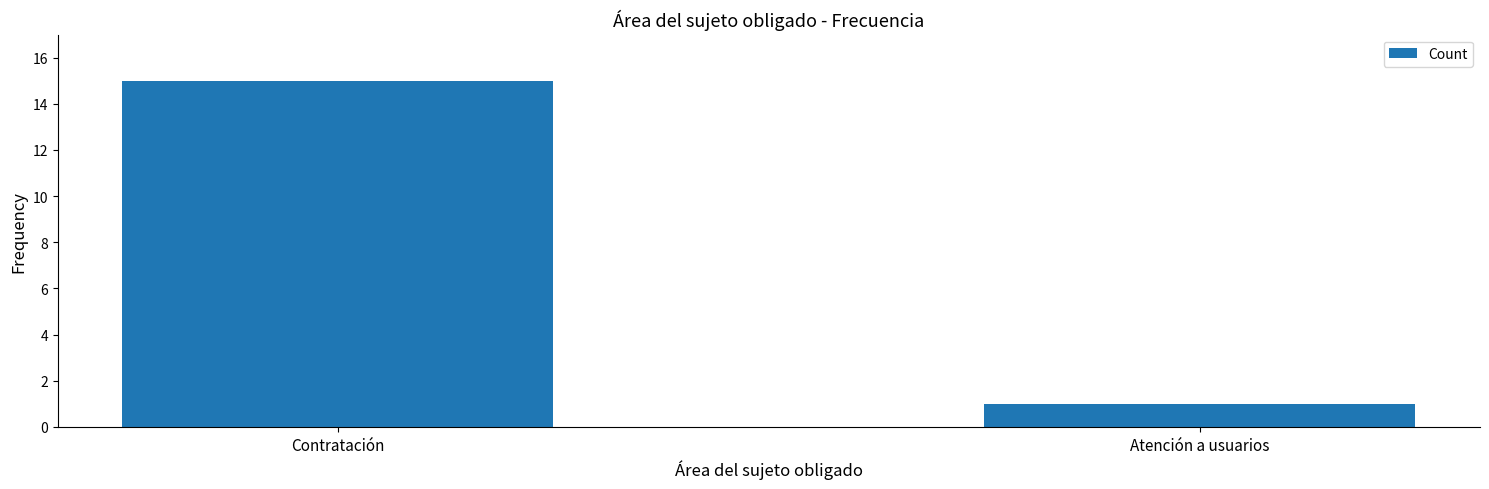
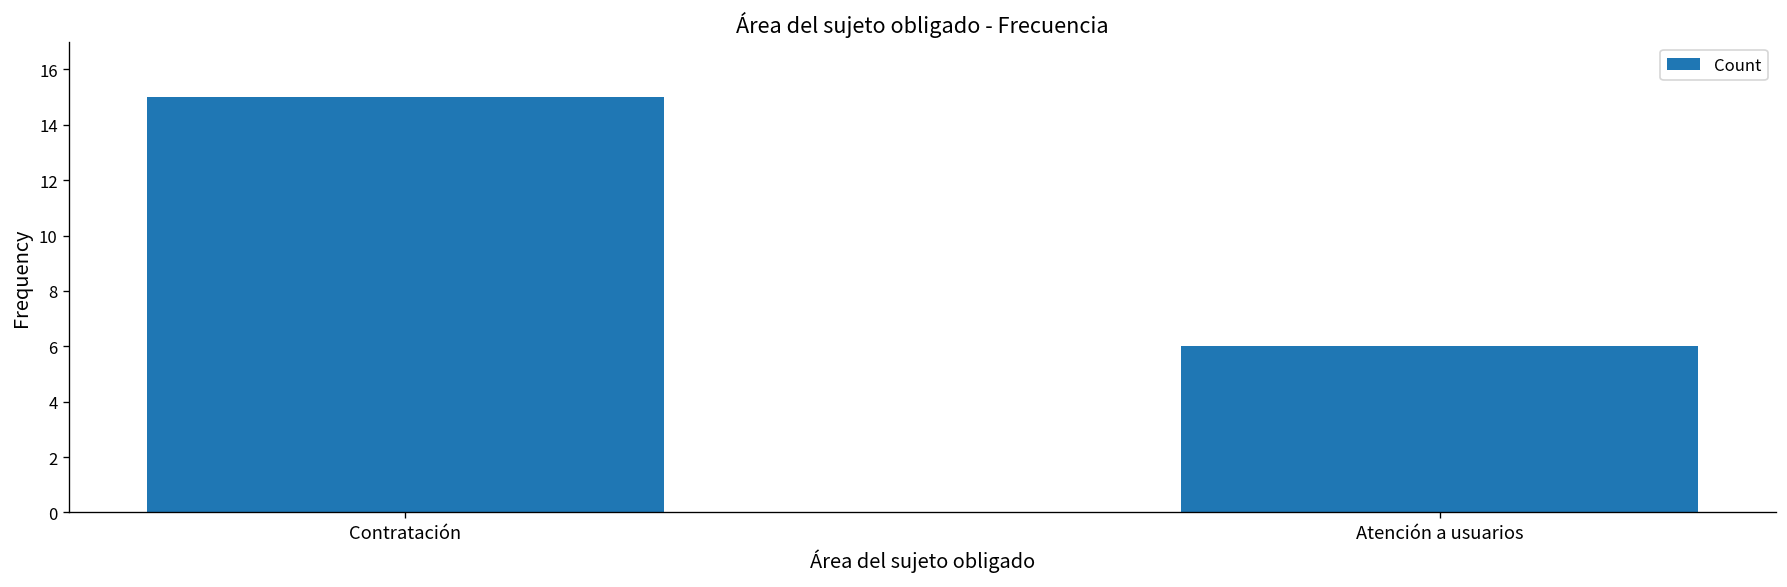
Atención a usuarios: 1 -> 6
